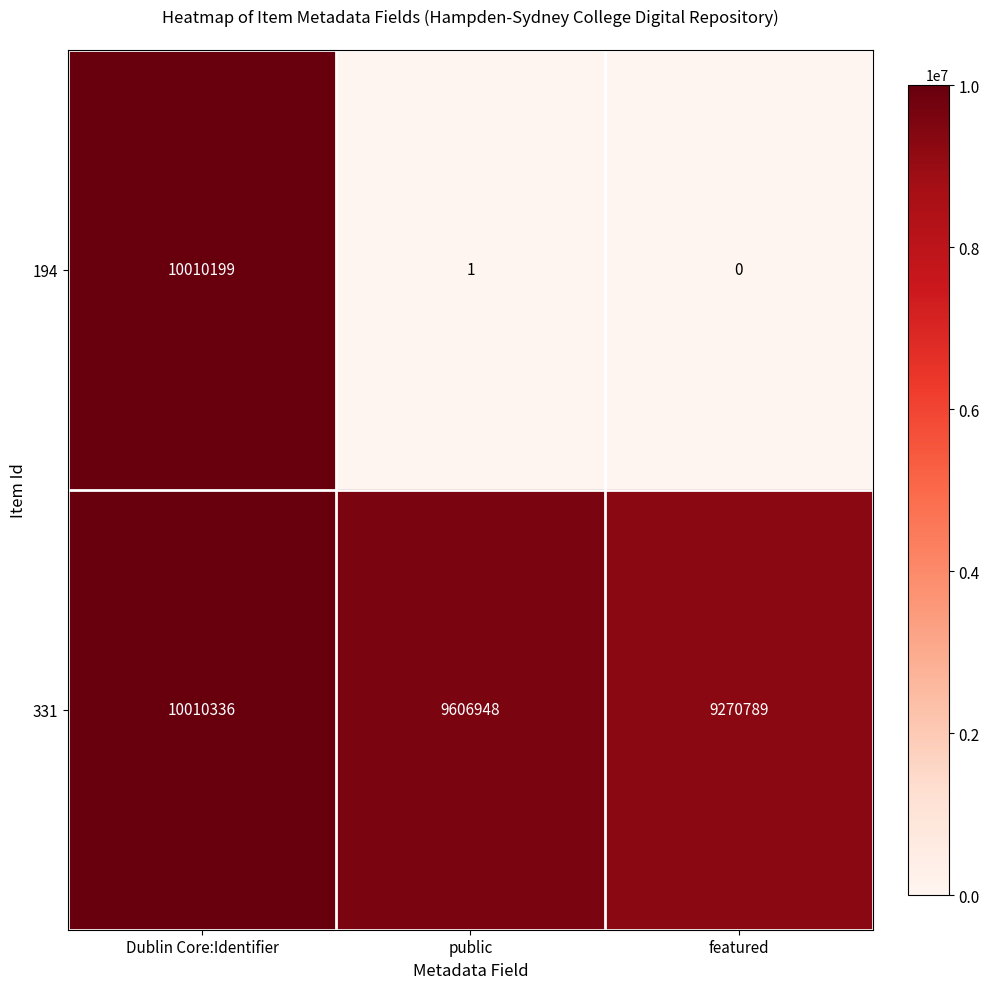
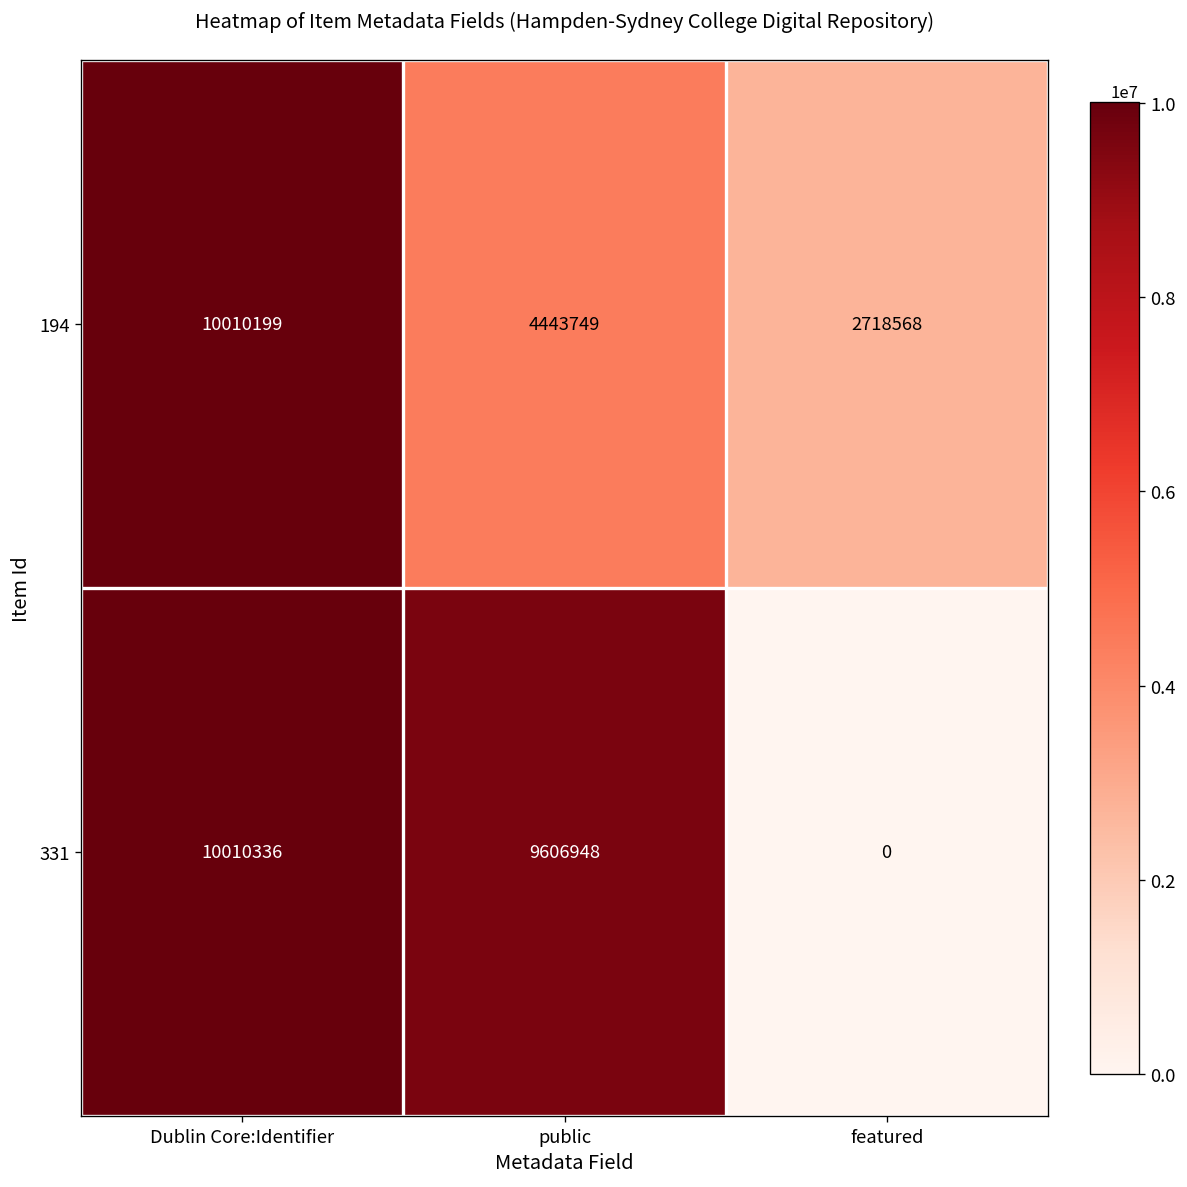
194, public: 1 -> 4443749
194, featured: 0 -> 2718568
331, featured: 9270789 -> 0
